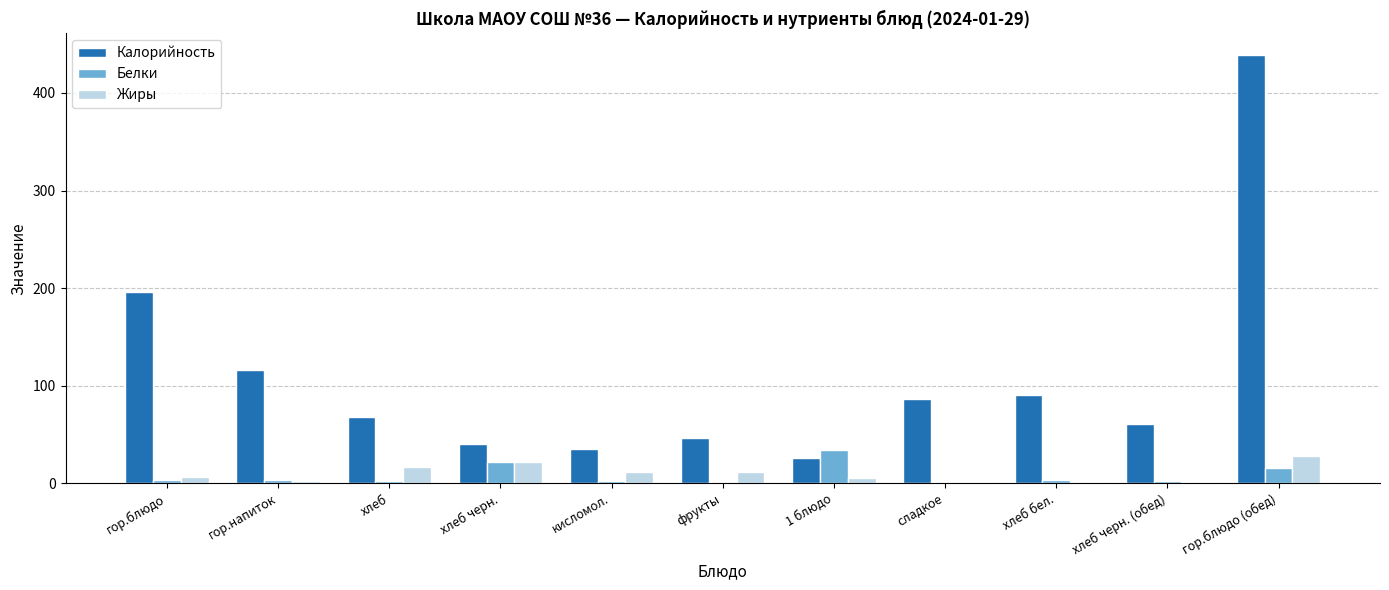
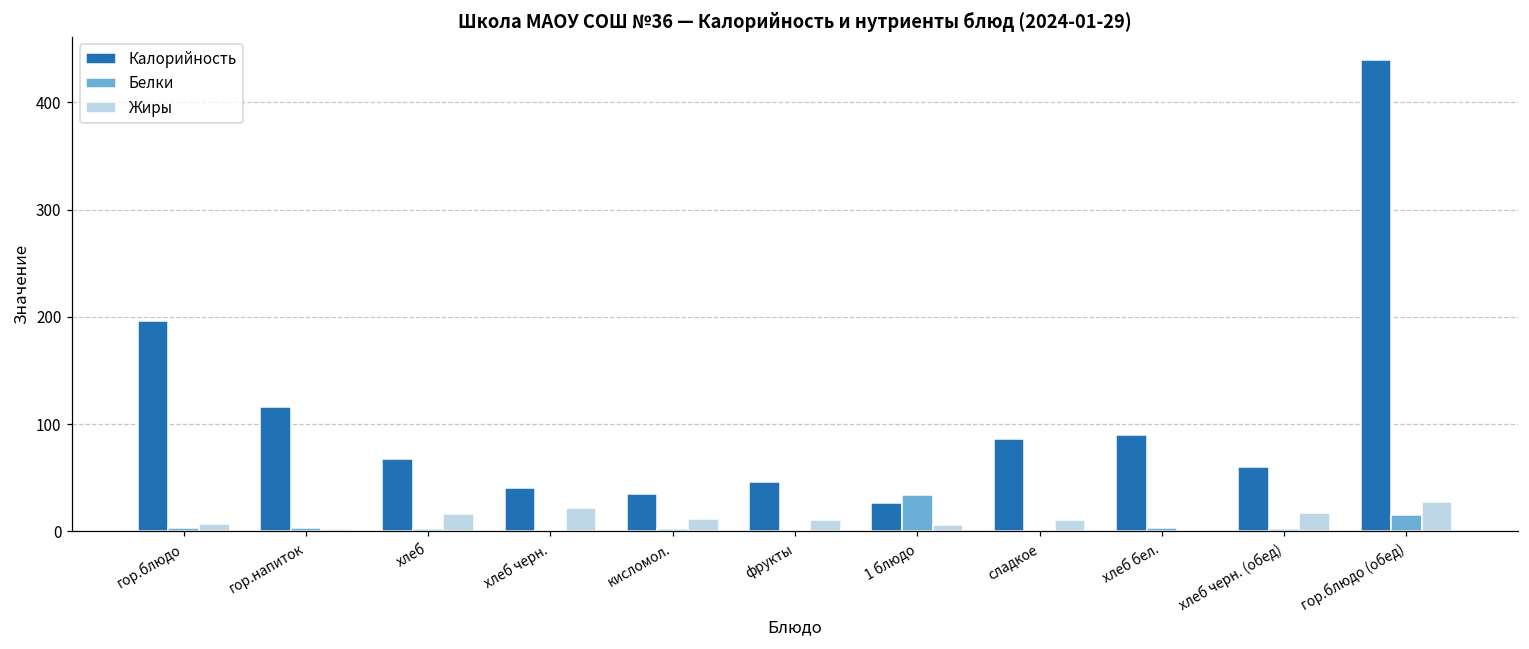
Белки, хлеб черн.: 20 -> 0
Жиры, сладкое: 0 -> 10
Жиры, хлеб черн. (обед): 0 -> 20
